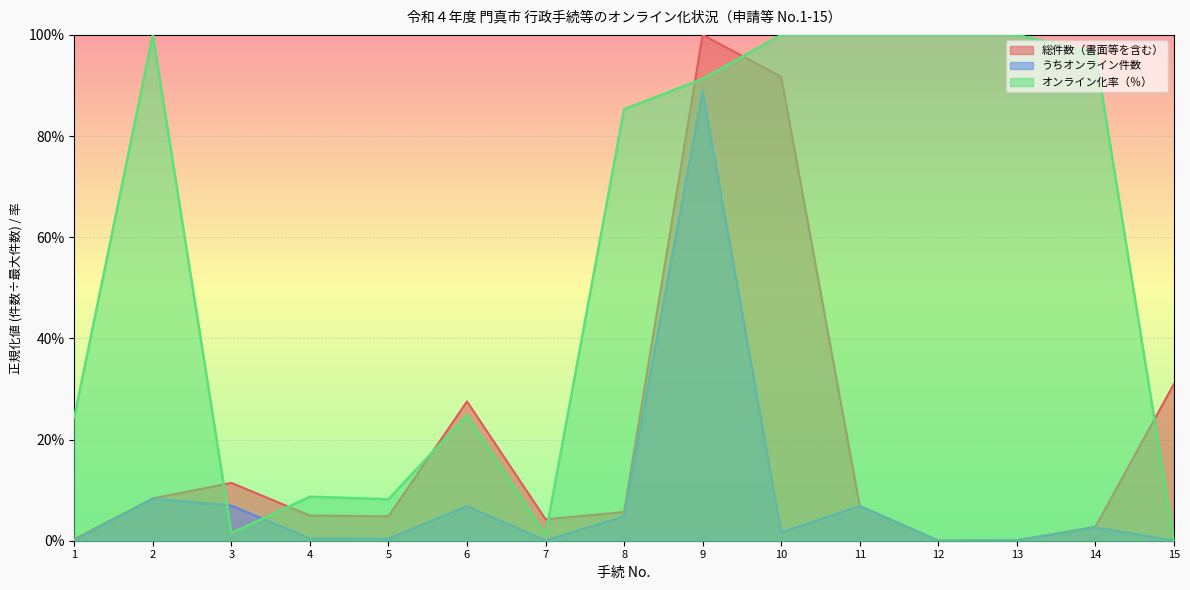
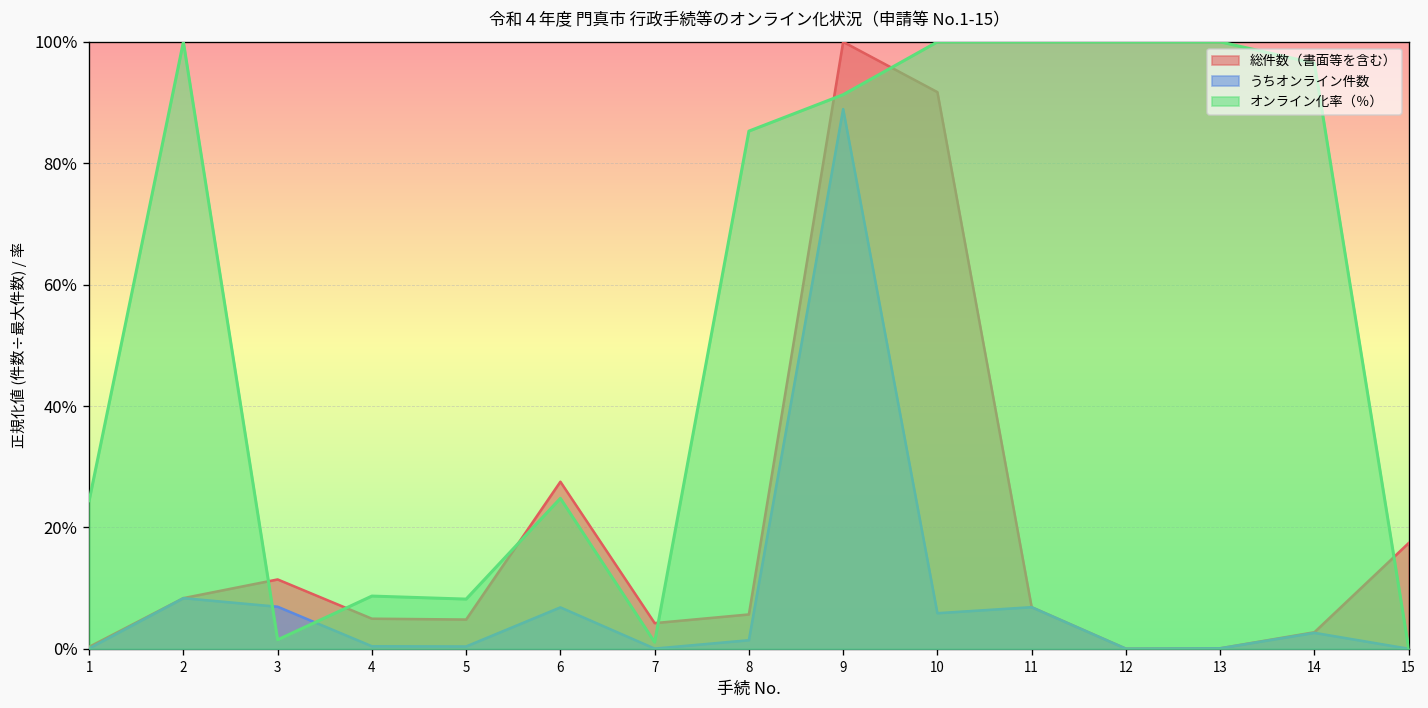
うちオンライン件数, 8: 5% -> 1%
うちオンライン件数, 10: 2% -> 6%
総件数（書面等を含む）, 15: 31% -> 17%
